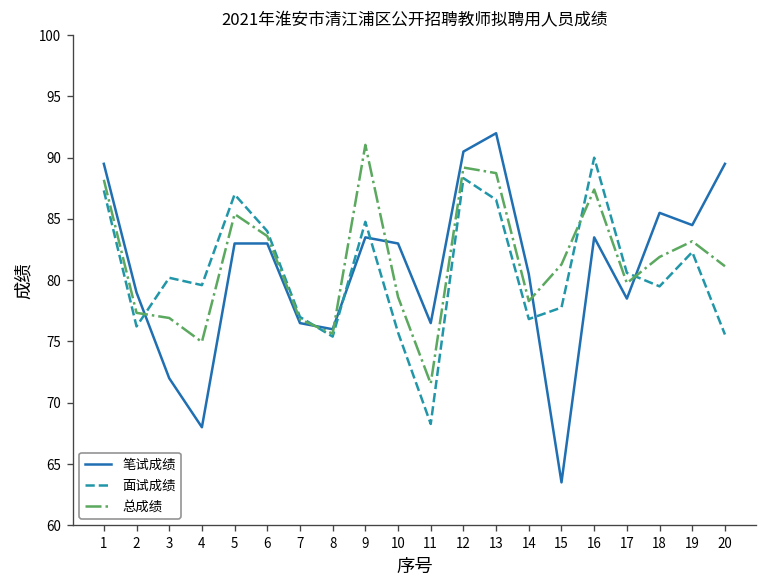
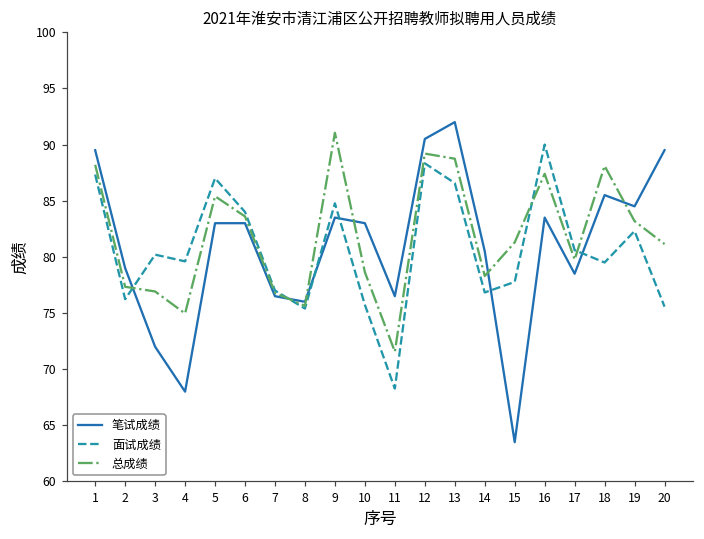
总成绩, 18: 81.9 -> 88.1
